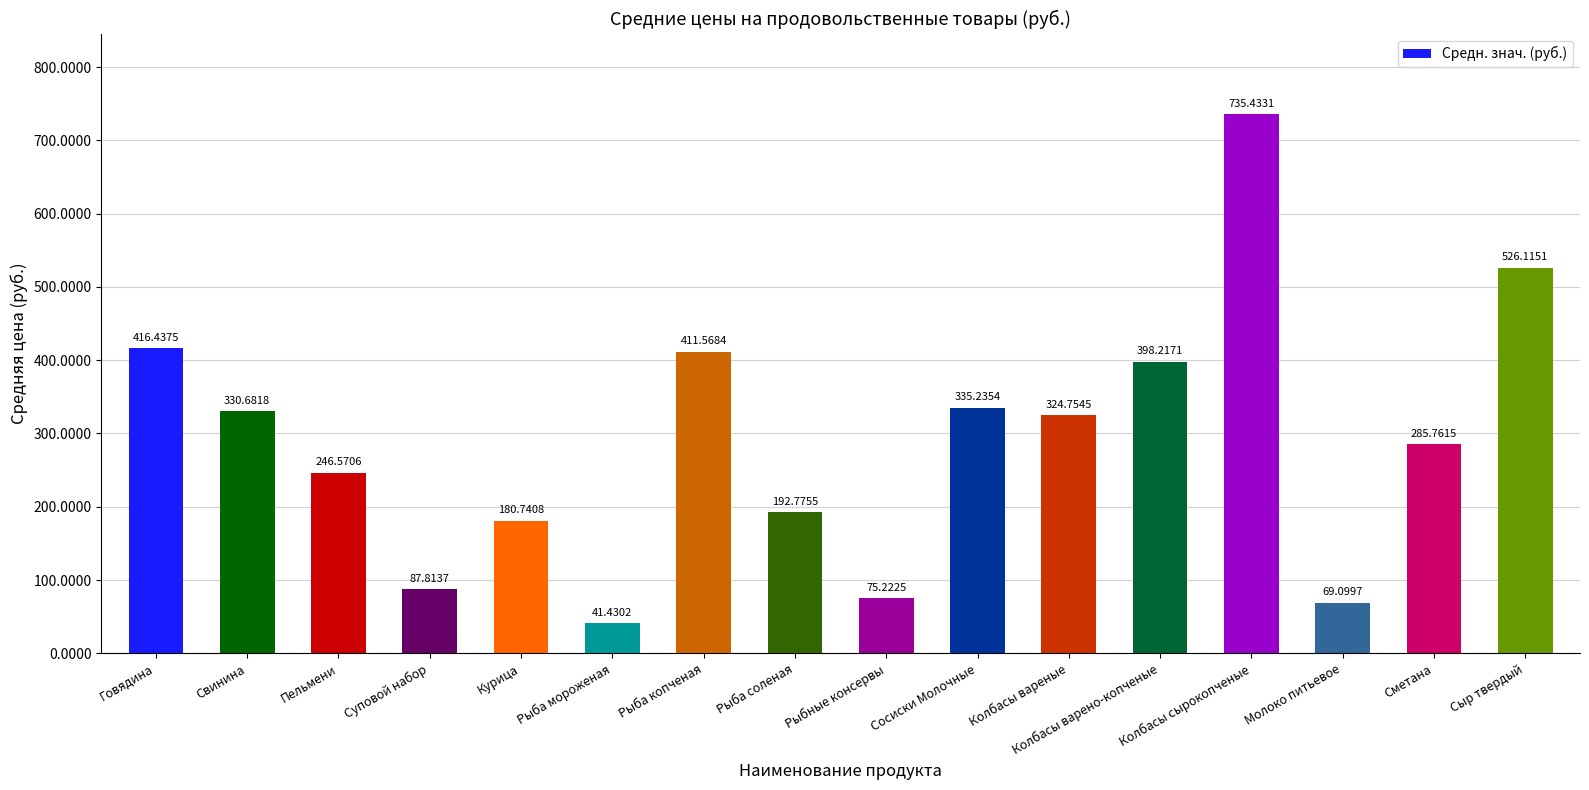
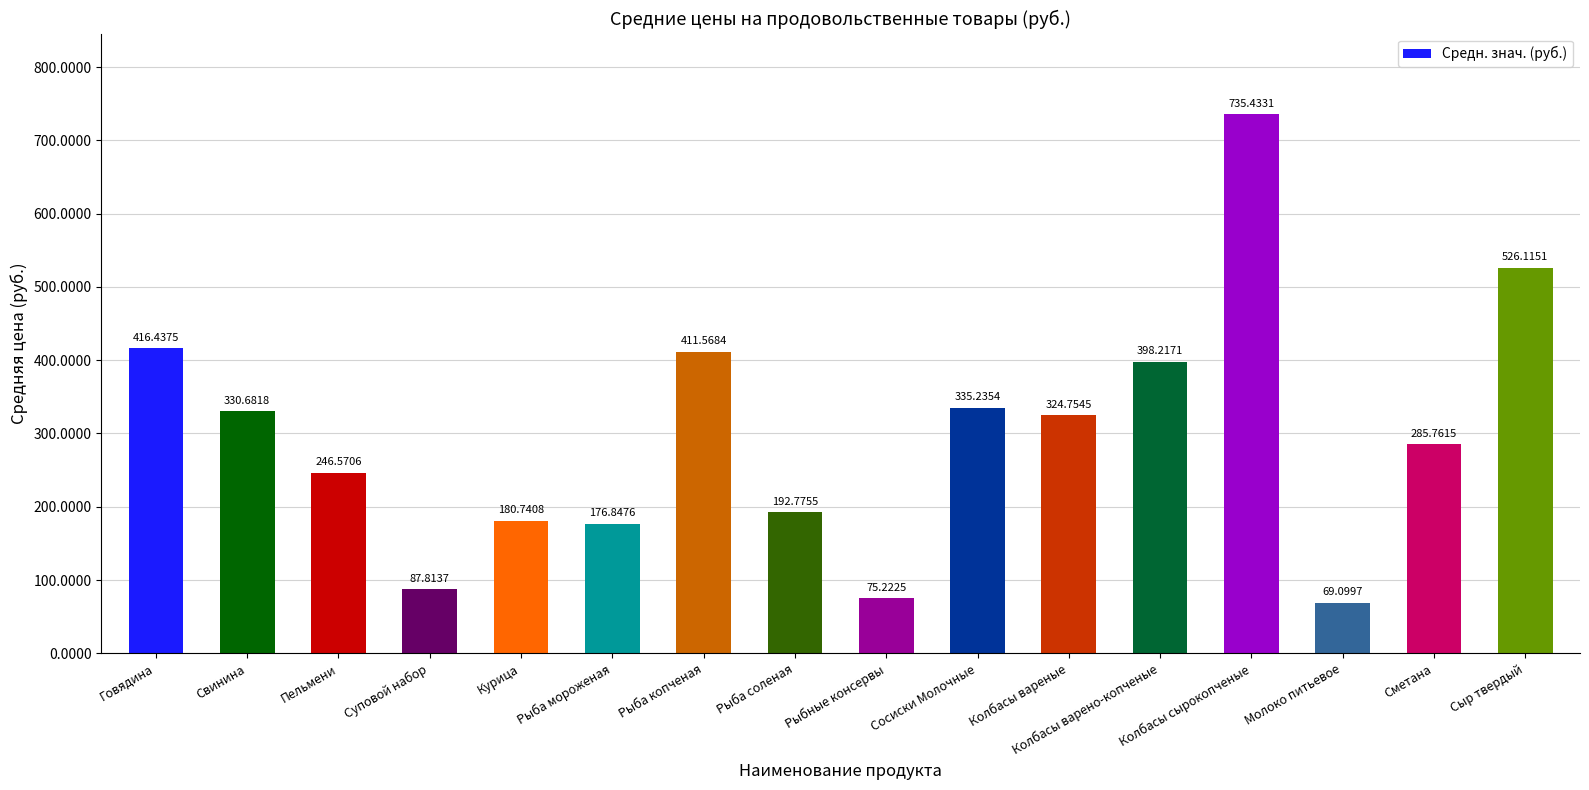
Рыба мороженая: 41.4302 -> 176.8476
